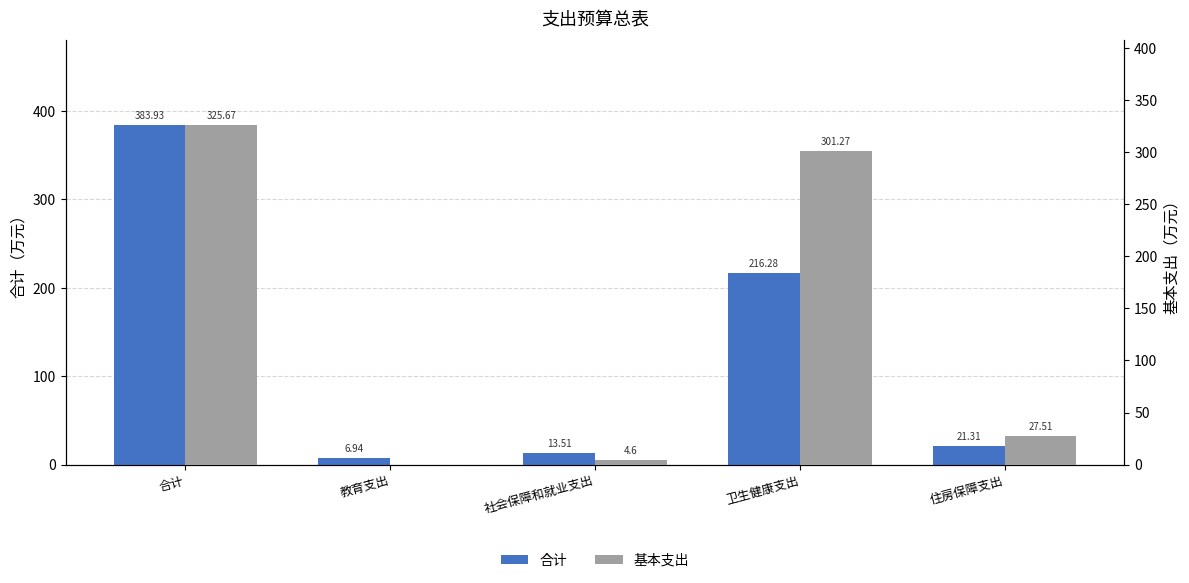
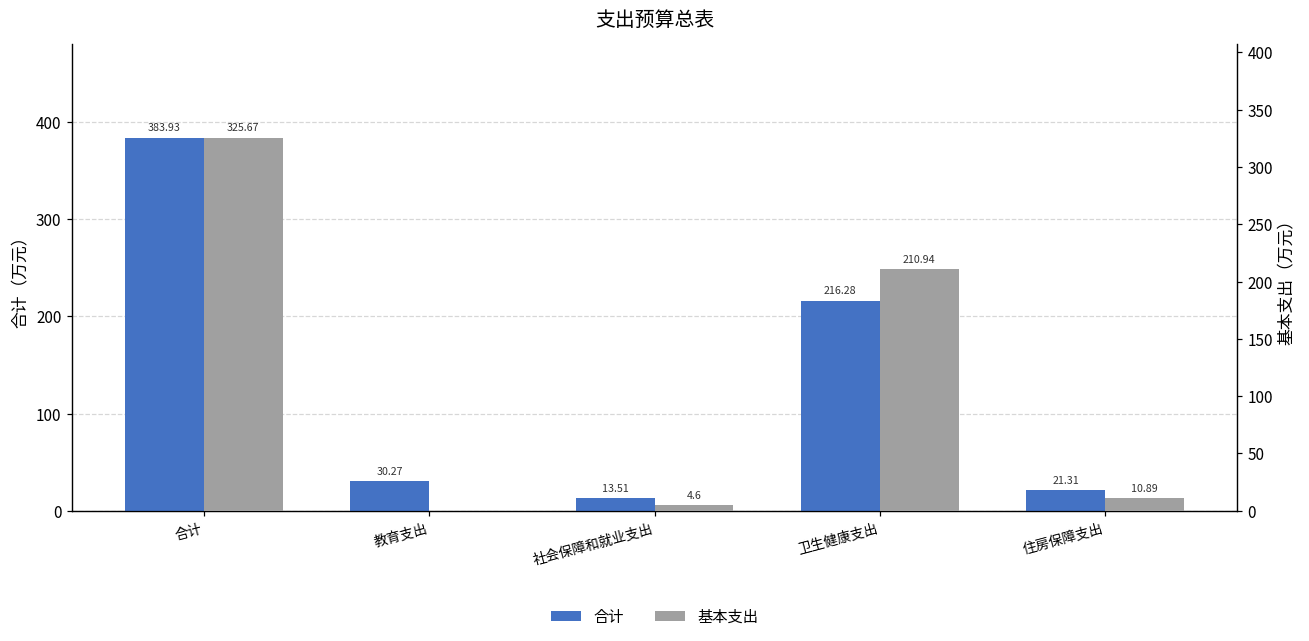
合计, 教育支出: 6.94 -> 30.27
基本支出, 卫生健康支出: 301.27 -> 210.94
基本支出, 住房保障支出: 27.51 -> 10.89
